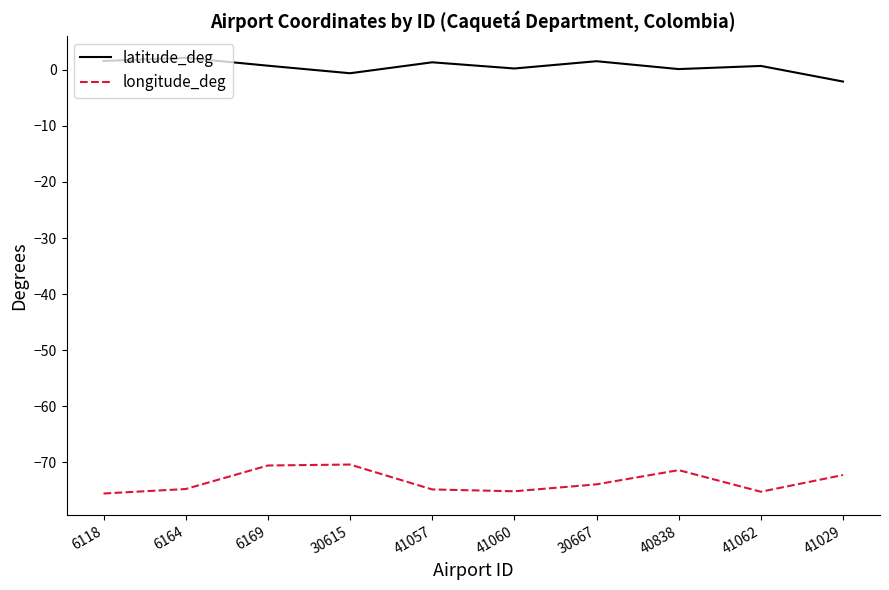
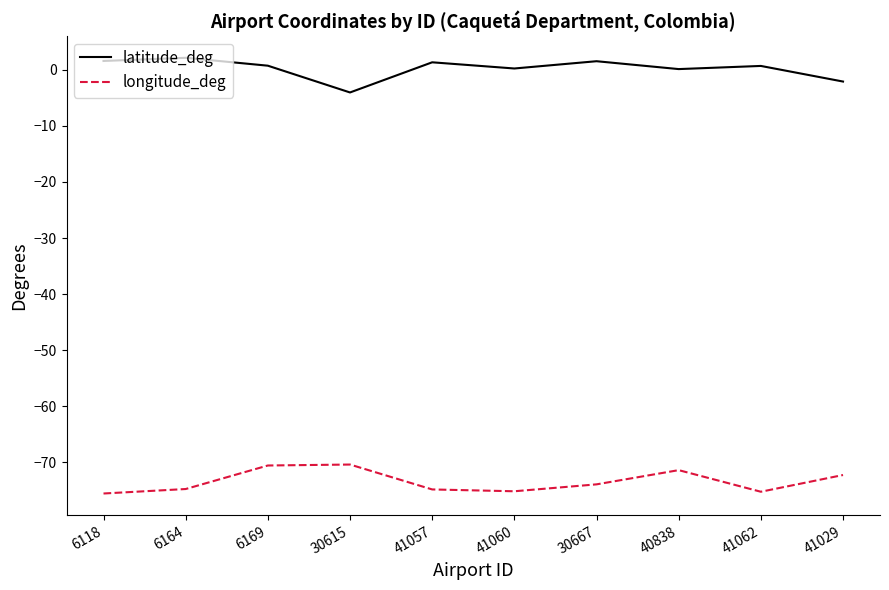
latitude_deg, 30615: -1 -> -4
